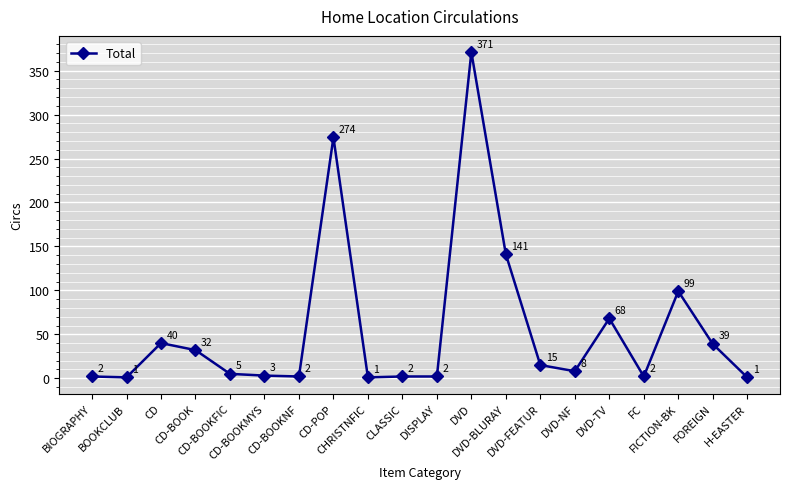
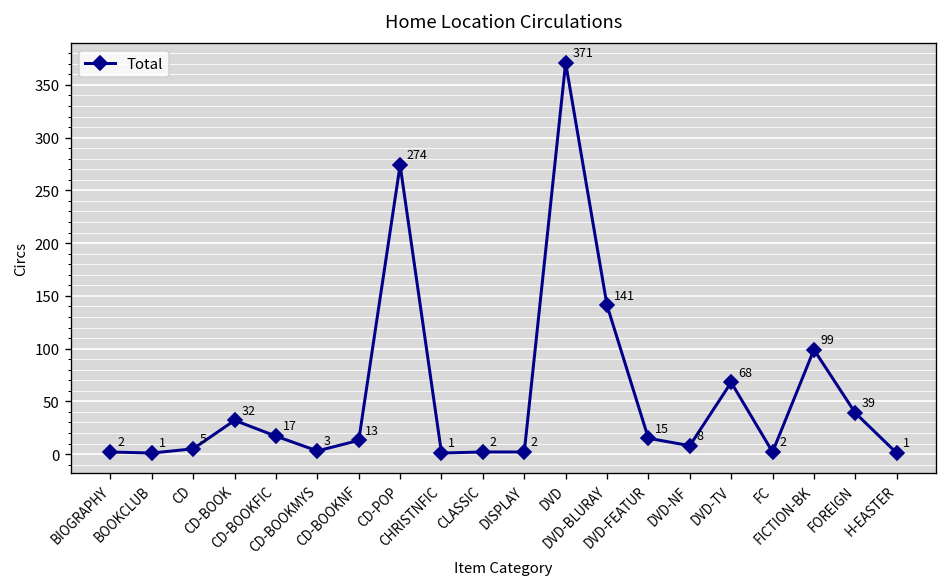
CD: 40 -> 5
CD-BOOKFIC: 5 -> 17
CD-BOOKNF: 2 -> 13
